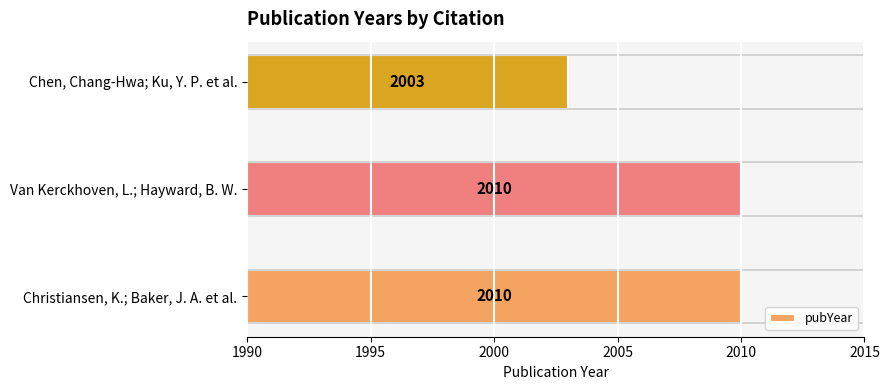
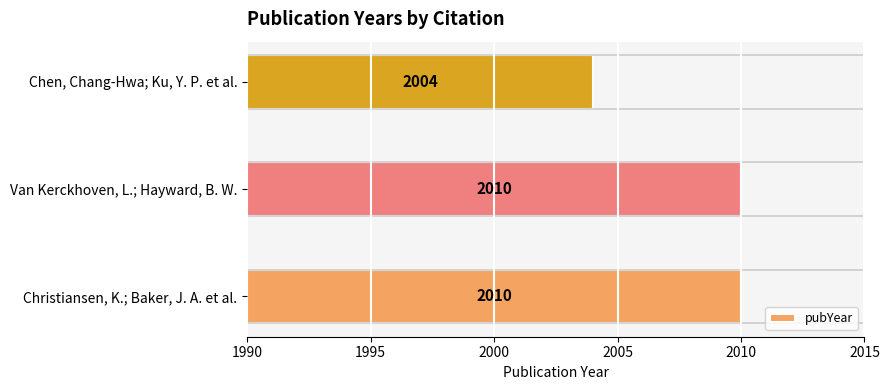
Chen, Chang-Hwa; Ku, Y. P. et al.: 2003 -> 2004
